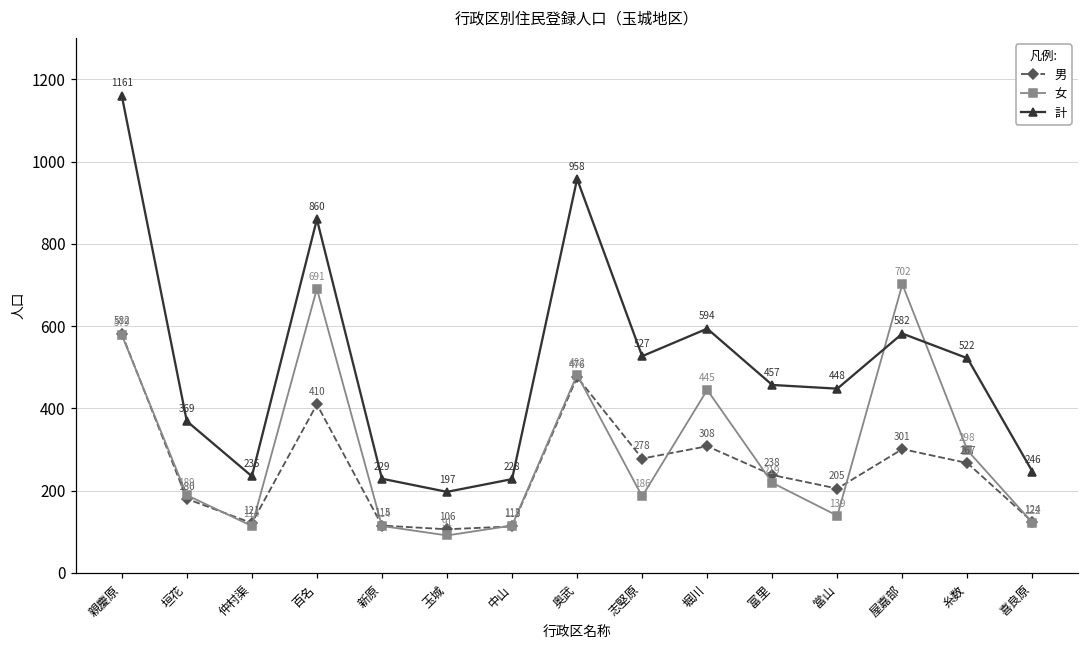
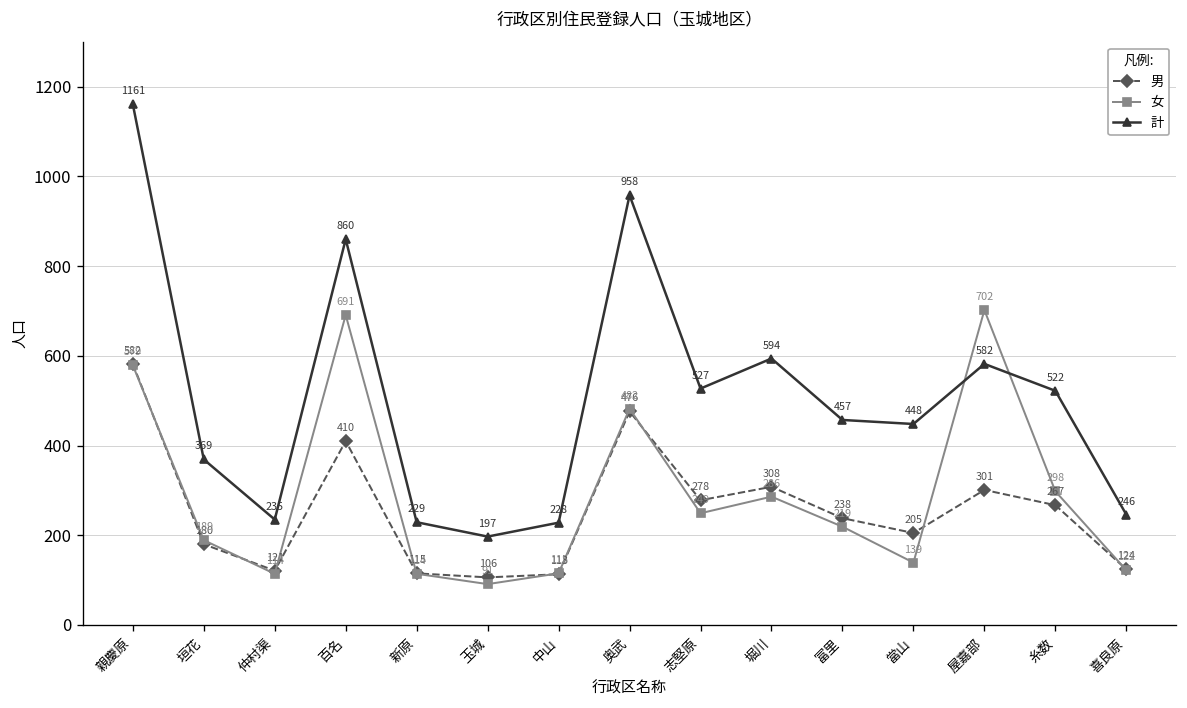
女, 志堅原: 186 -> 249
女, 堀川: 445 -> 286
